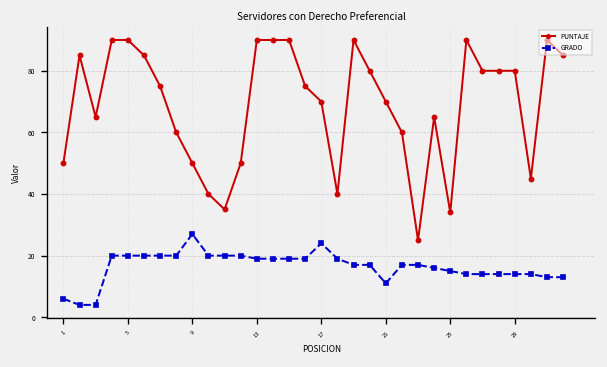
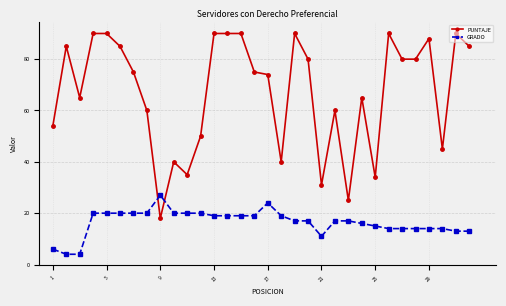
PUNTAJE, 1: 50 -> 54
PUNTAJE, 9: 50 -> 18
PUNTAJE, 17: 70 -> 74
PUNTAJE, 21: 70 -> 31
PUNTAJE, 29: 80 -> 88
